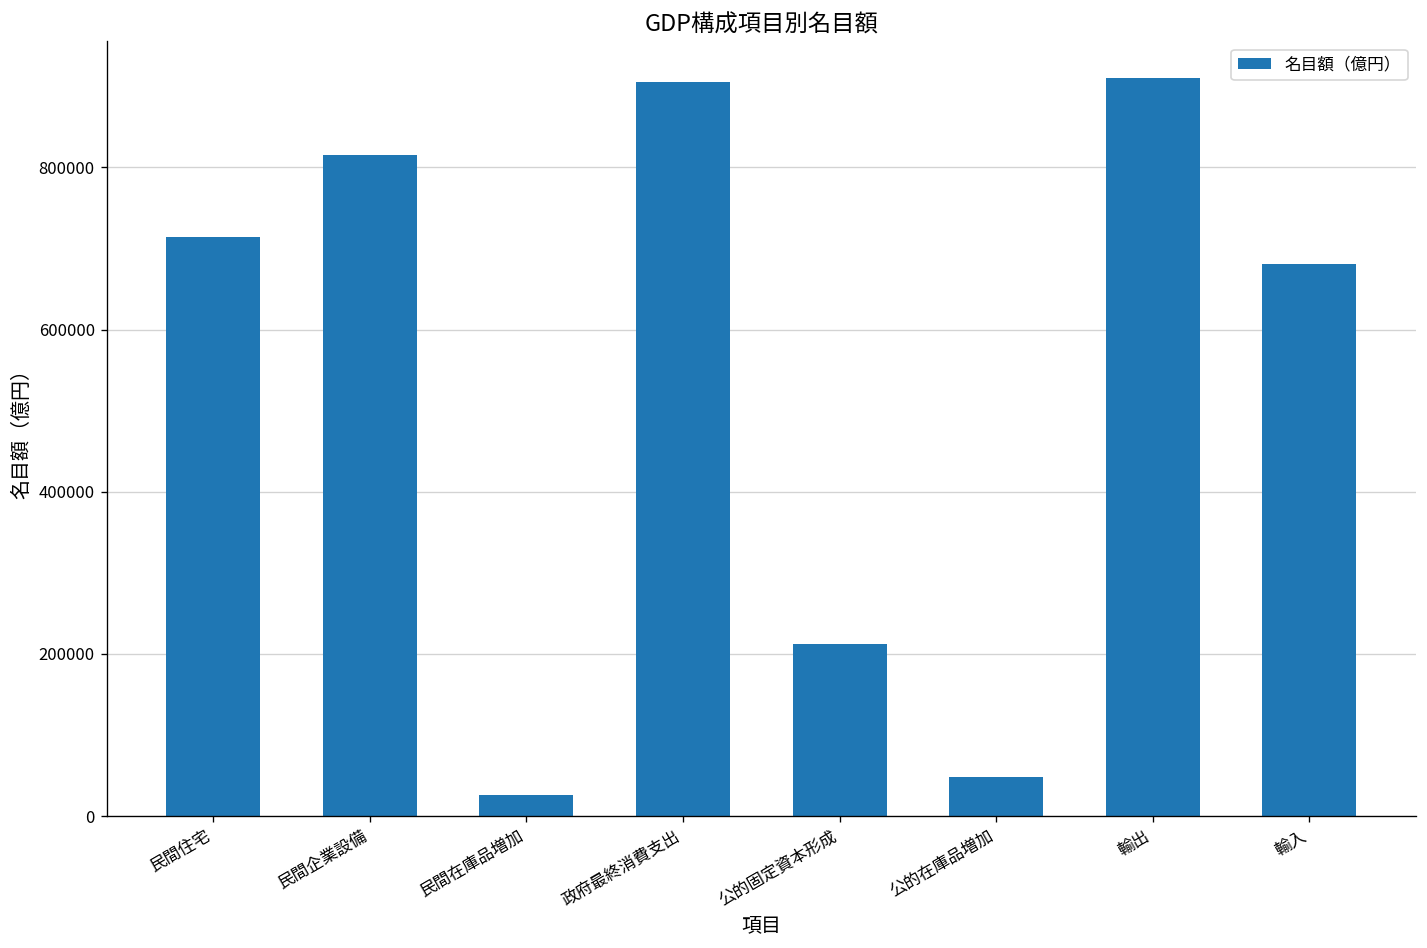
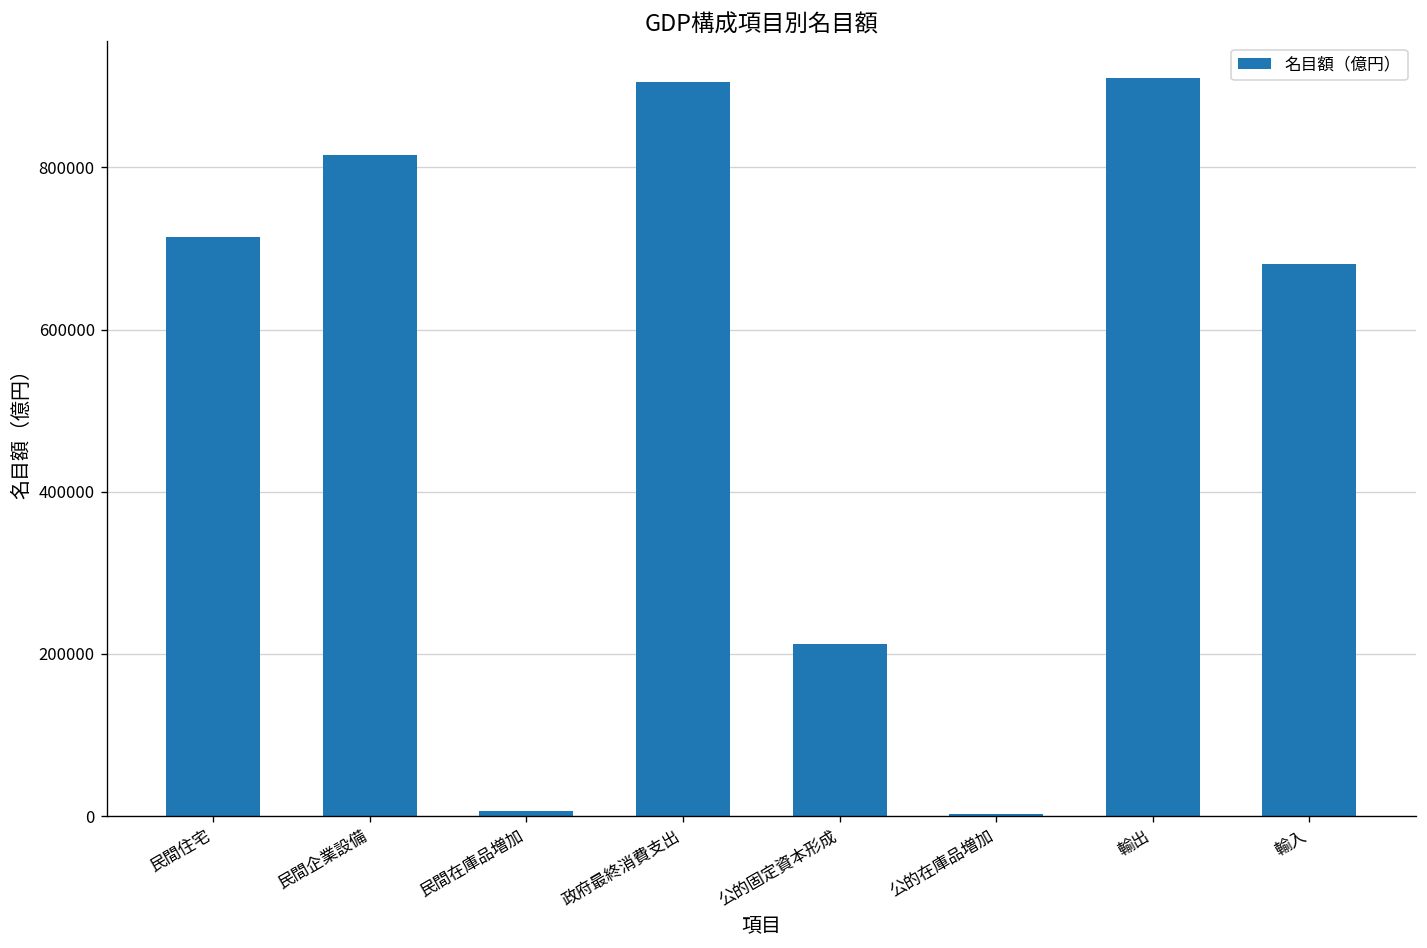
民間在庫品増加: 30000 -> 10000
公的在庫品増加: 50000 -> 0
